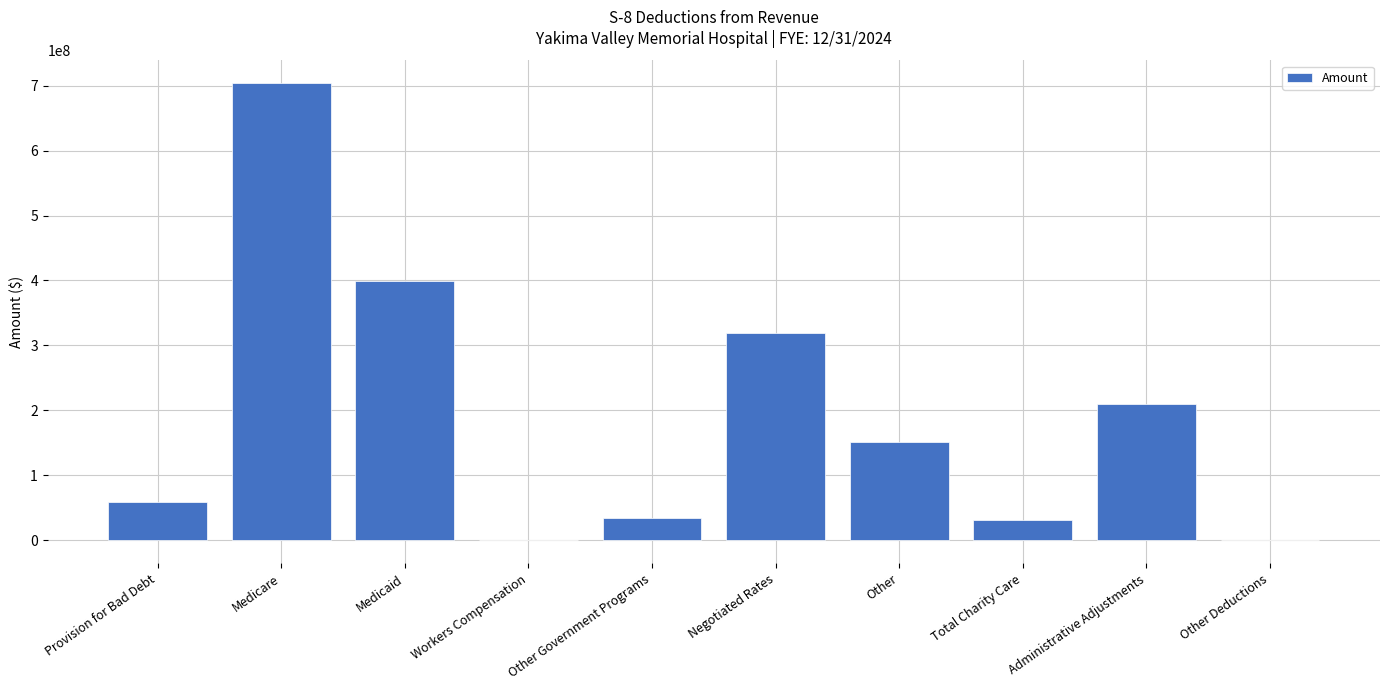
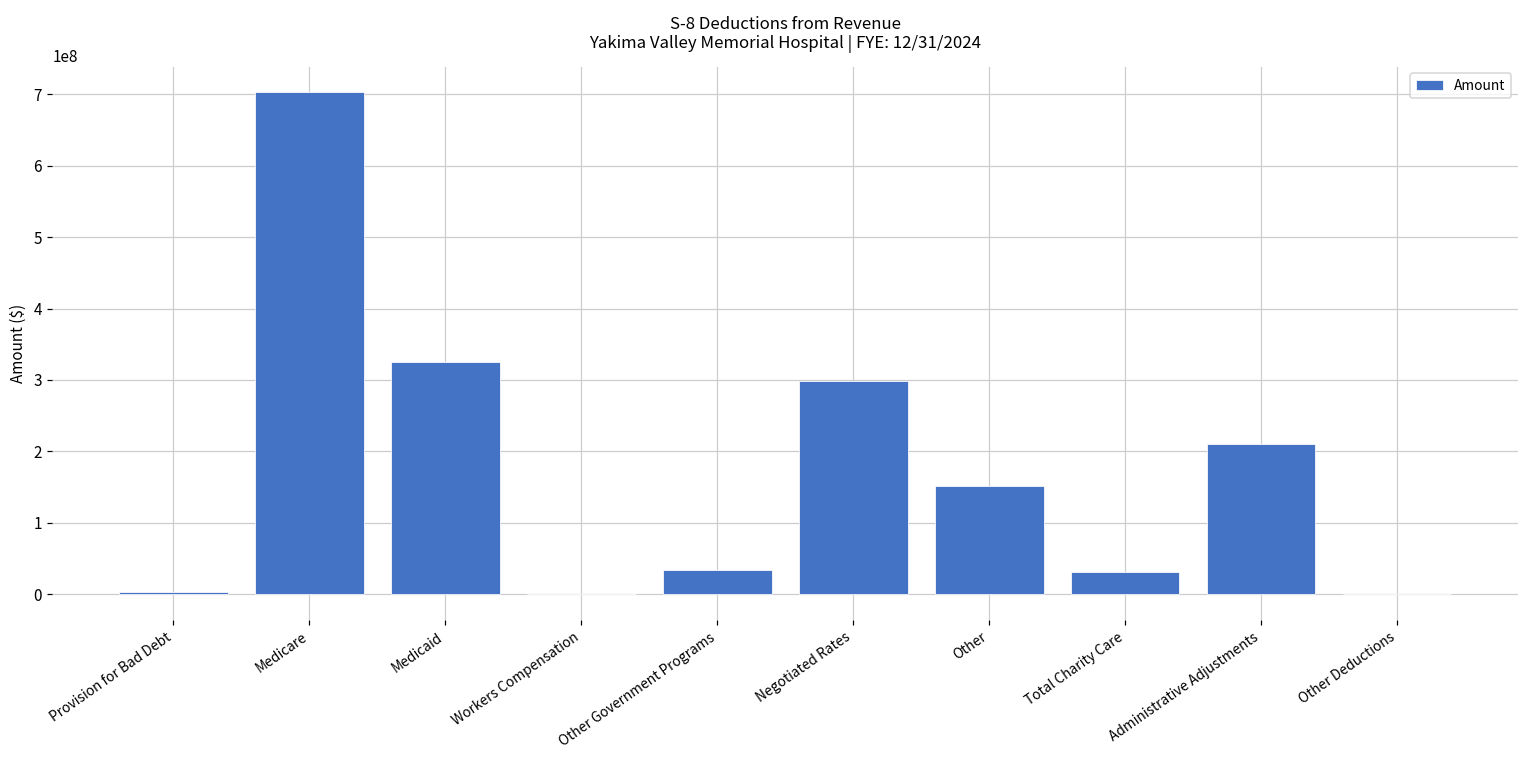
Provision for Bad Debt: 60000000 -> 0
Medicaid: 400000000 -> 320000000
Negotiated Rates: 320000000 -> 300000000
